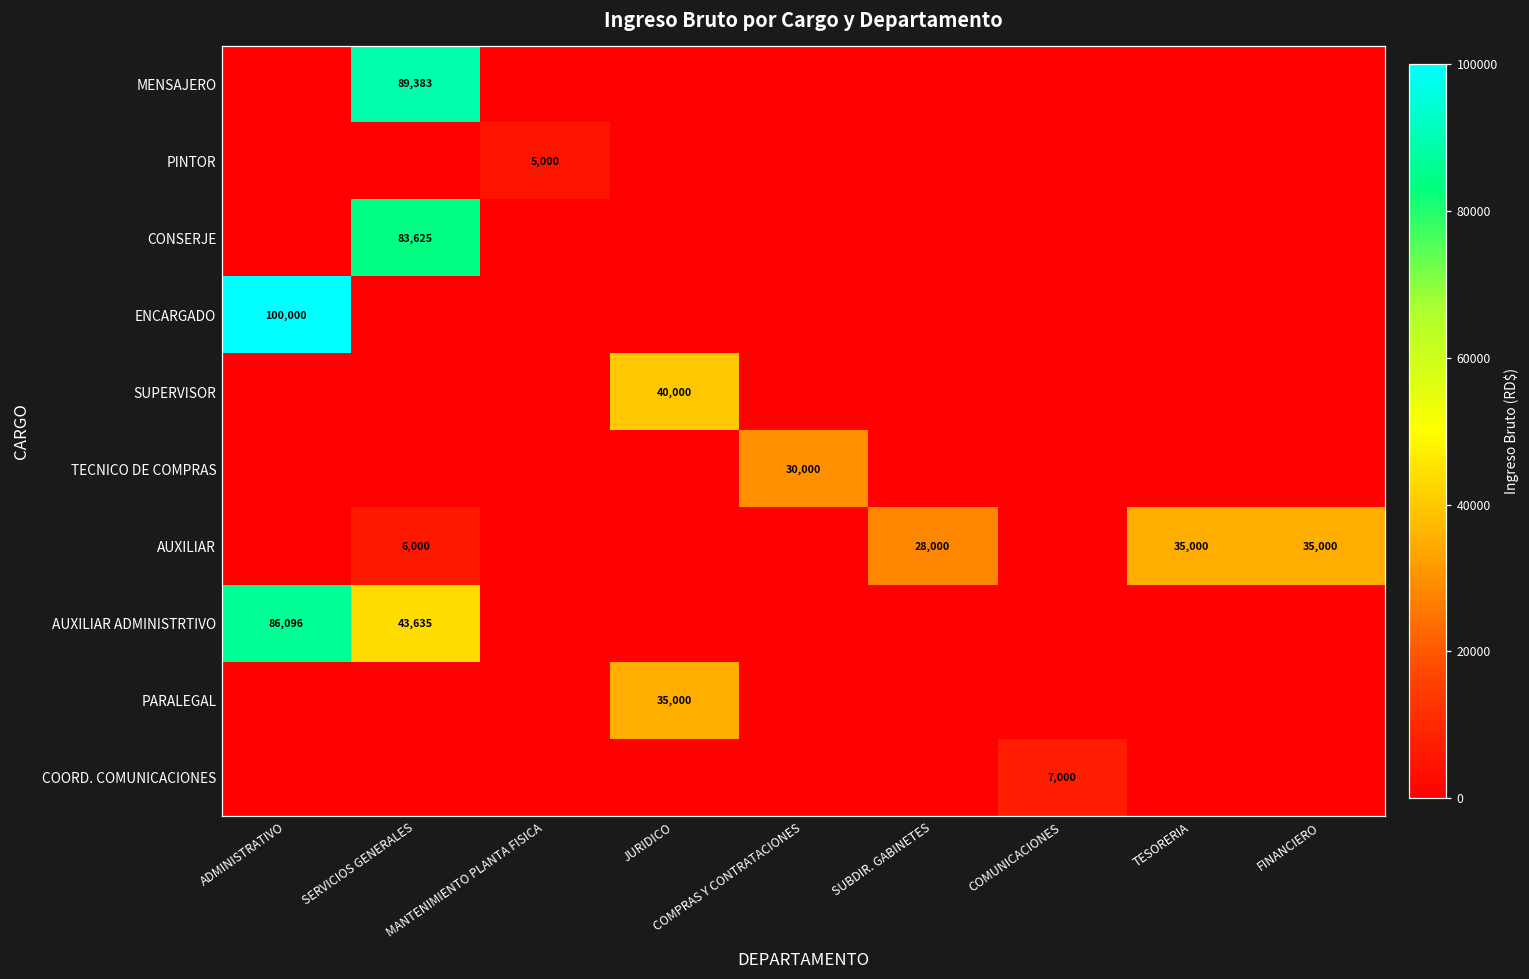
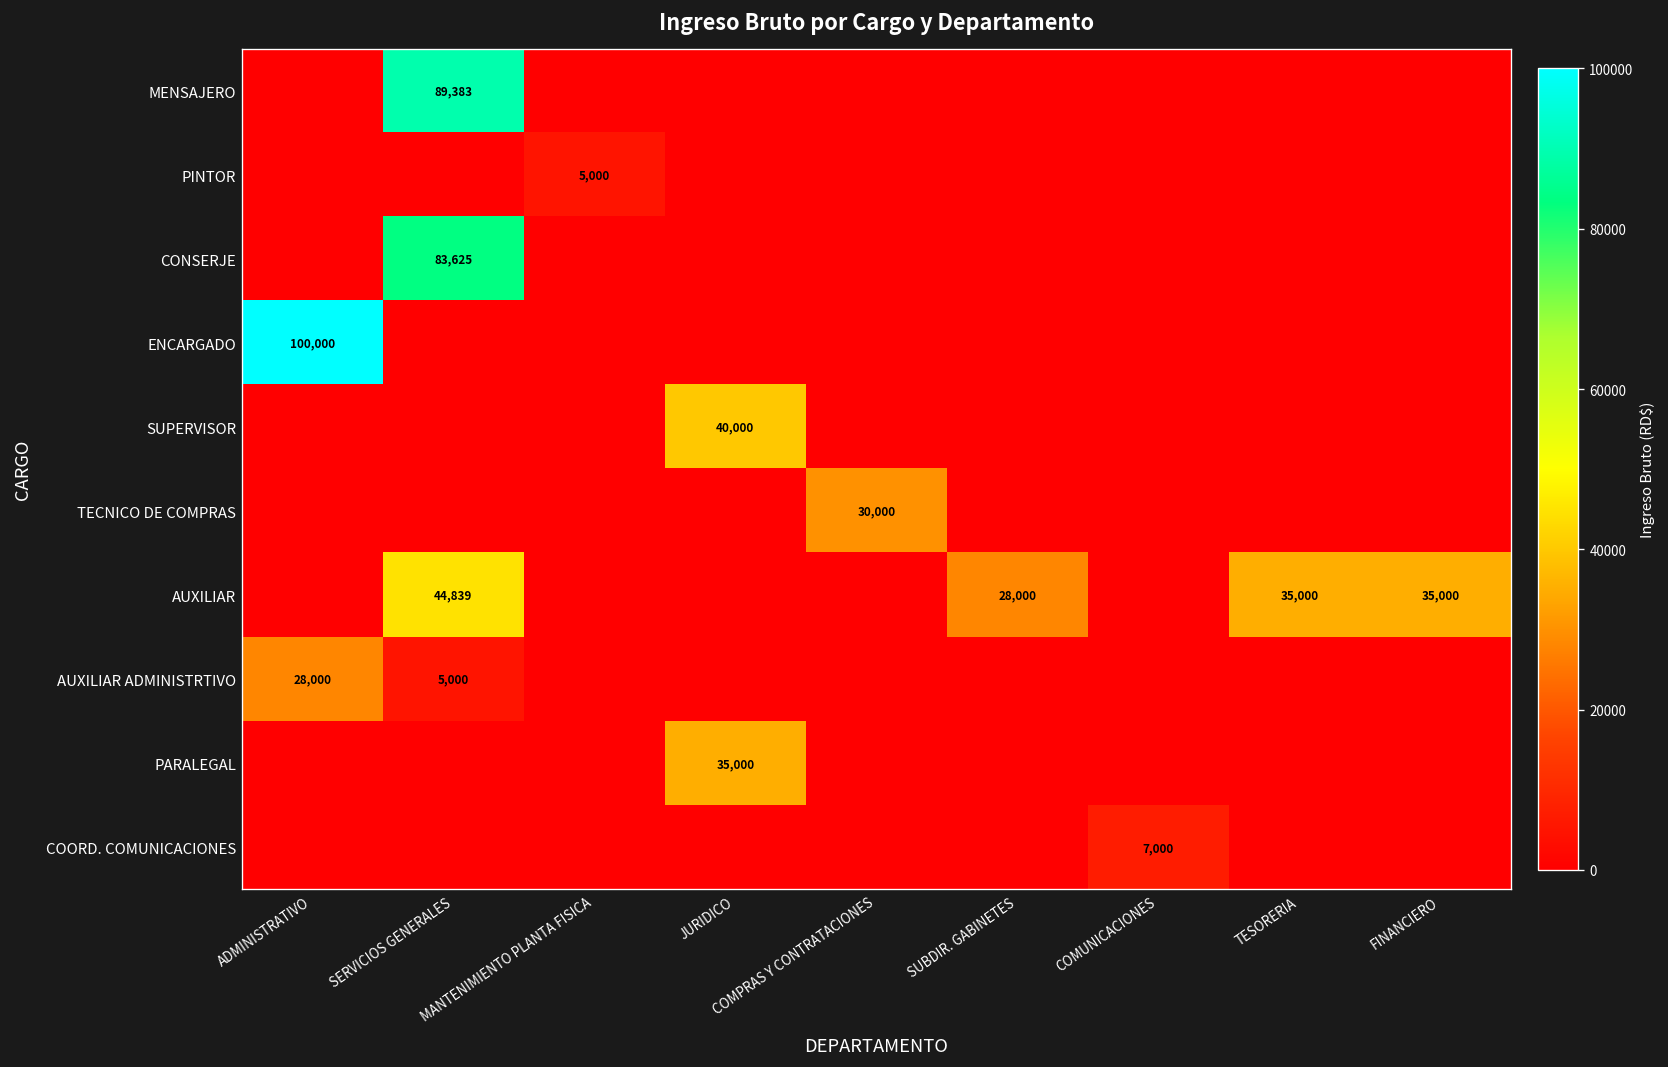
AUXILIAR, SERVICIOS GENERALES: 6,000 -> 44,839
AUXILIAR ADMINISTRTIVO, ADMINISTRATIVO: 86,096 -> 28,000
AUXILIAR ADMINISTRTIVO, SERVICIOS GENERALES: 43,635 -> 5,000
